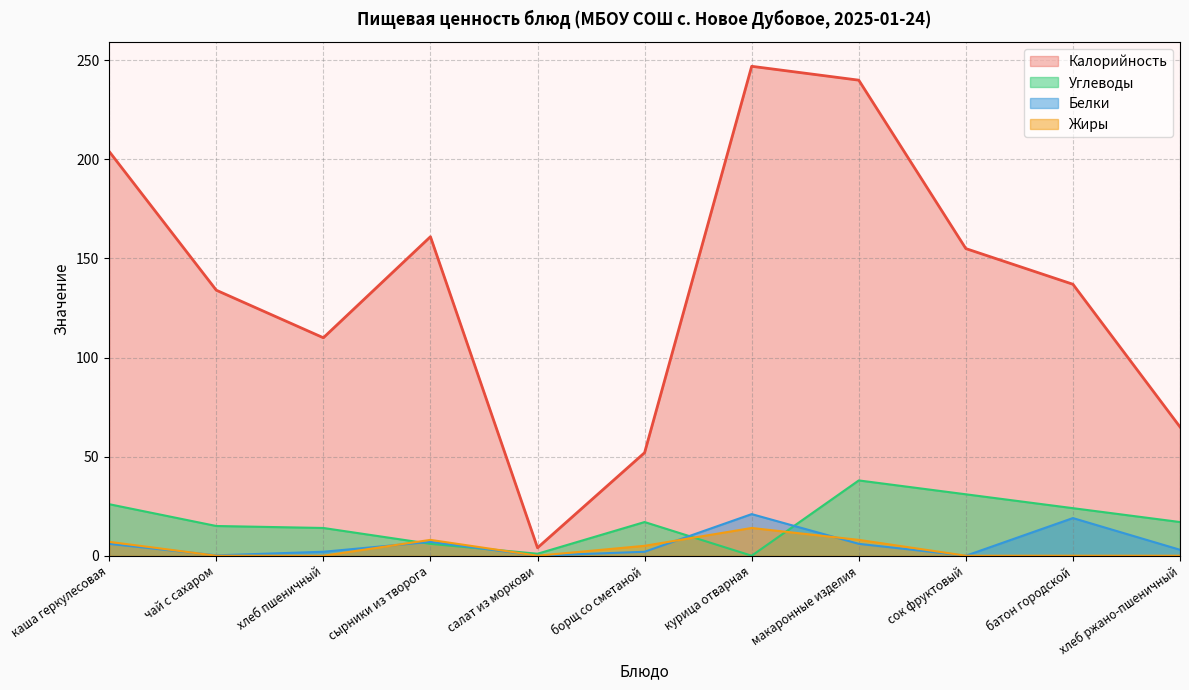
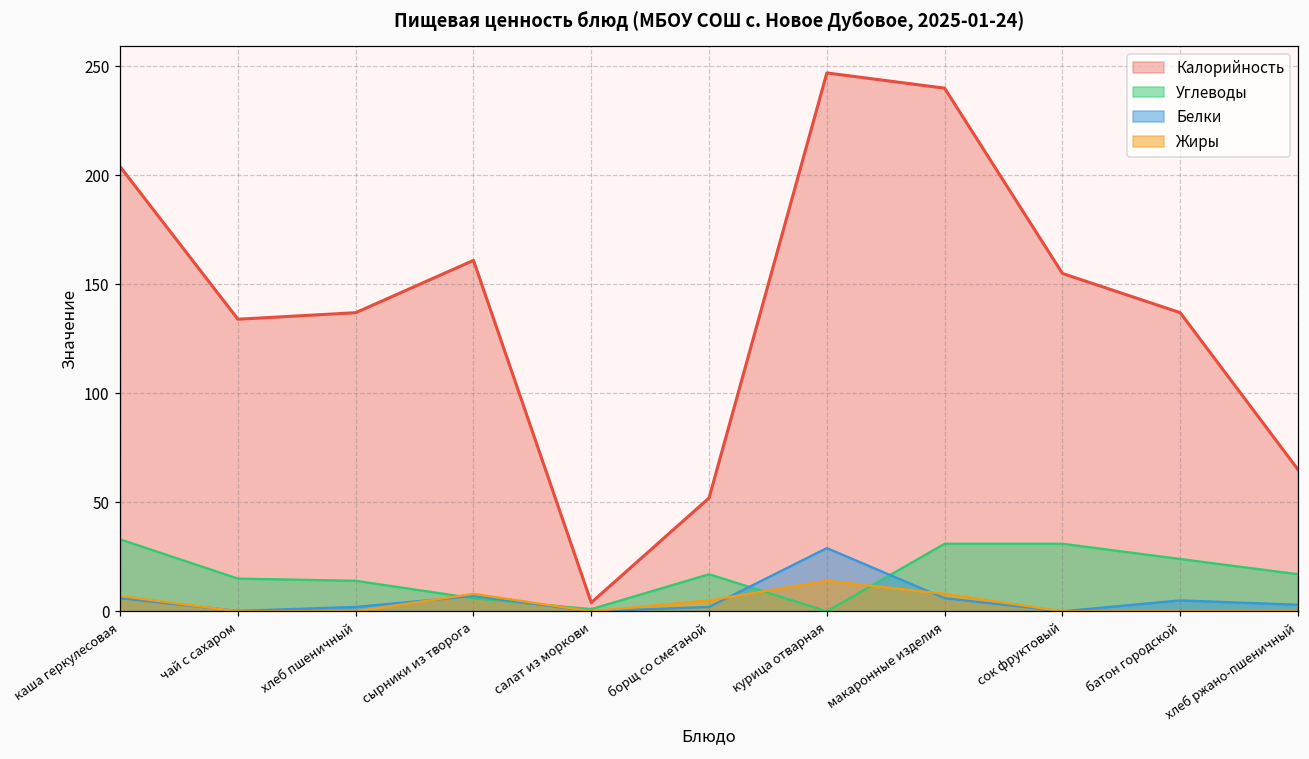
Углеводы, каша геркулесовая: 26 -> 33
Калорийность, хлеб пшеничный: 110 -> 137
Белки, курица отварная: 21 -> 29
Углеводы, макаронные изделия: 38 -> 31
Белки, батон городской: 19 -> 5
